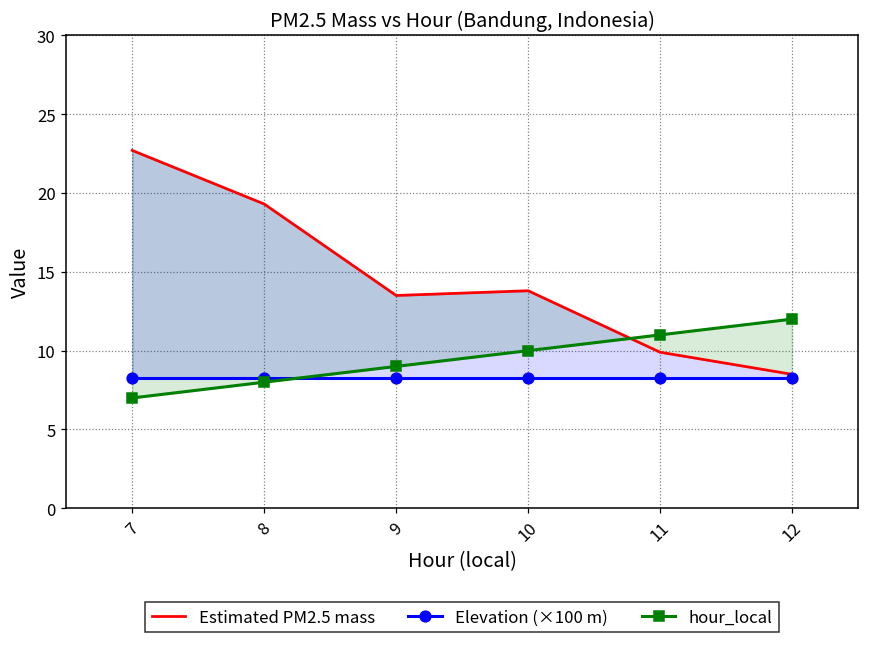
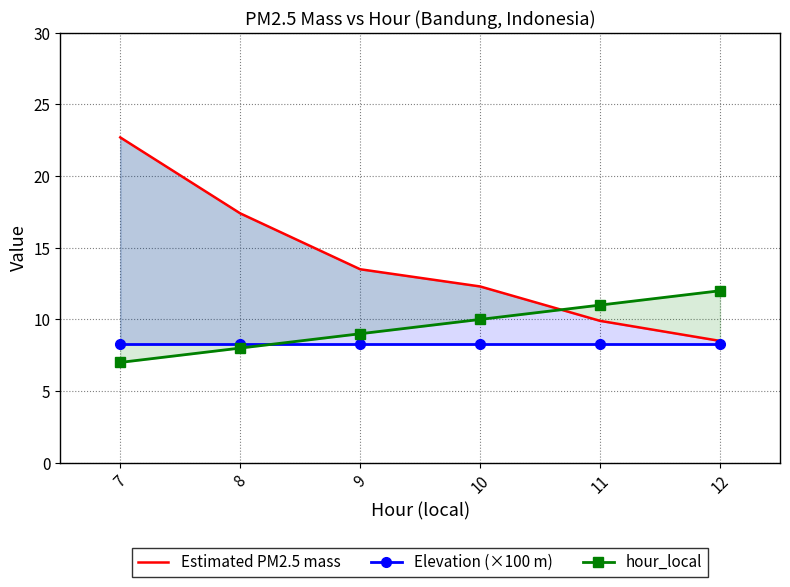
Estimated PM2.5 mass, 8: 19.3 -> 17.4
Estimated PM2.5 mass, 10: 13.8 -> 12.3
